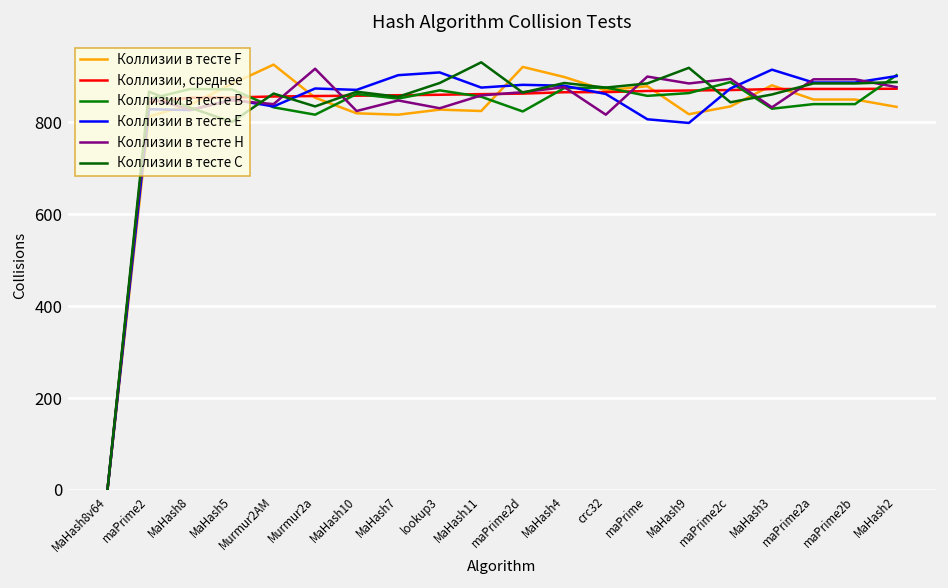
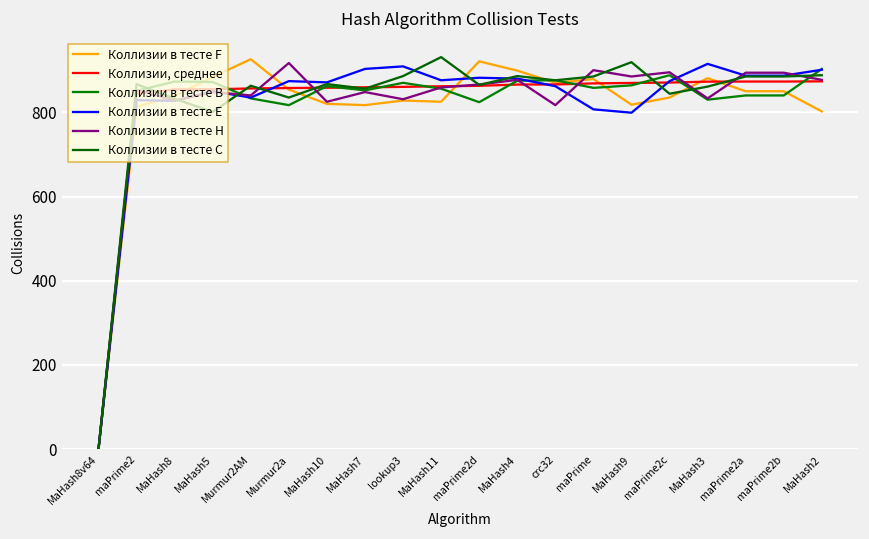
Коллизии в тесте F, MaHash2: 830 -> 800
